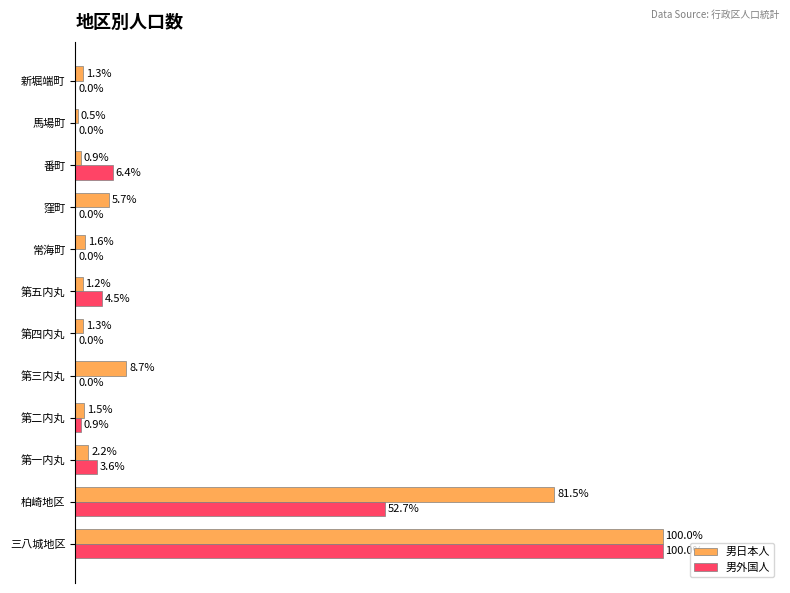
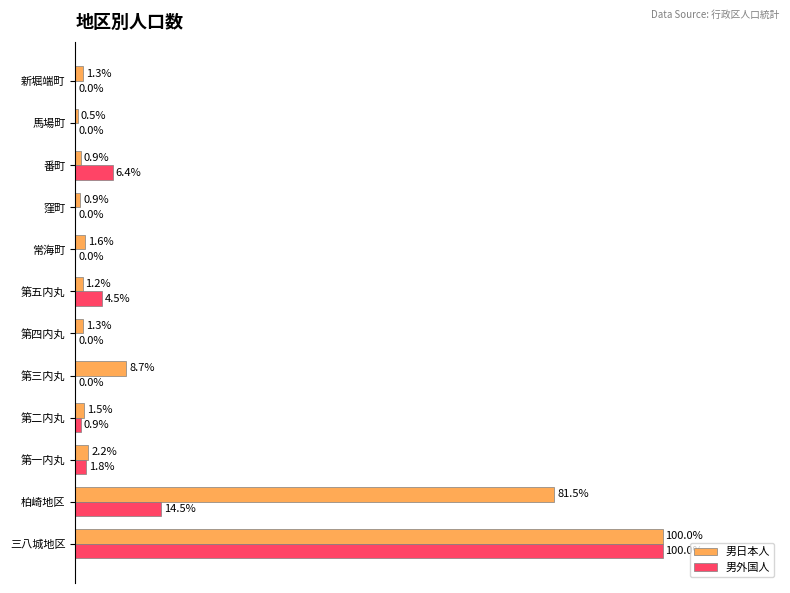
男日本人, 窪町: 5.7% -> 0.9%
男外国人, 第一内丸: 3.6% -> 1.8%
男外国人, 柏崎地区: 52.7% -> 14.5%
